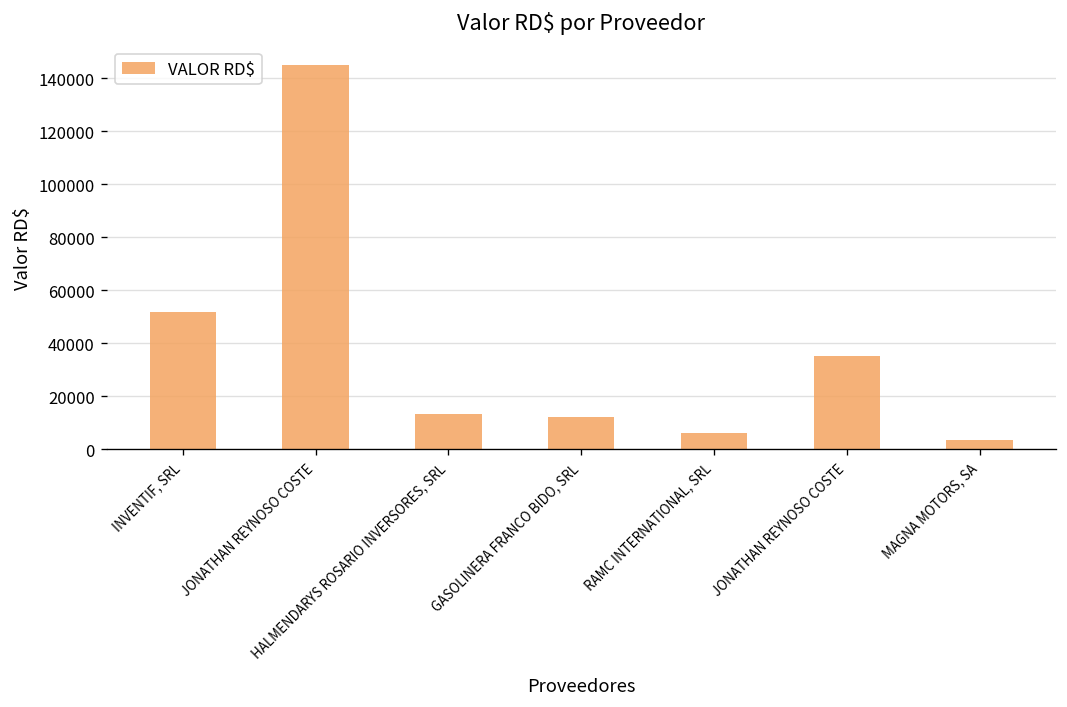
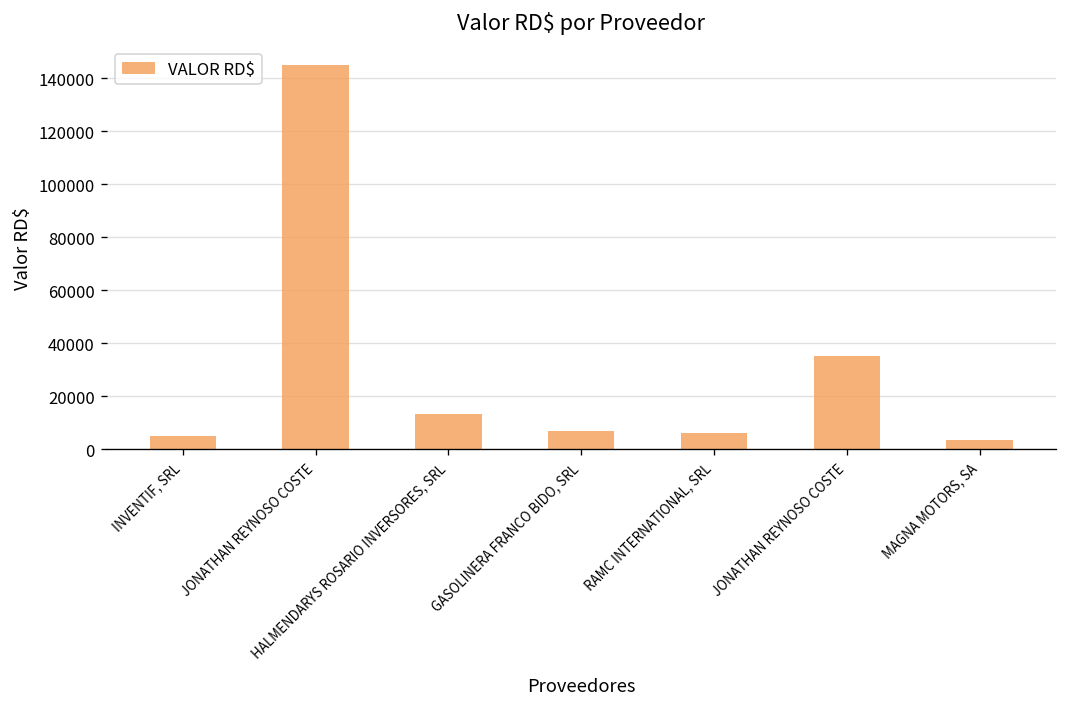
INVENTIF, SRL: 52000 -> 5000
GASOLINERA FRANCO BIDO, SRL: 12000 -> 7000
